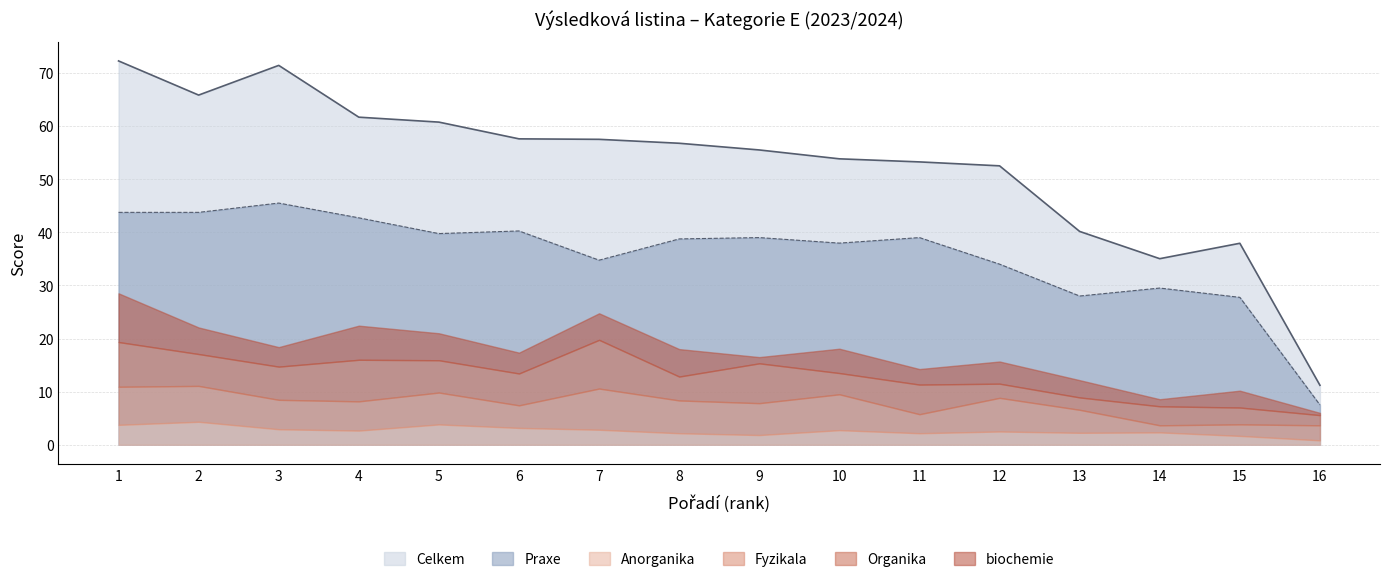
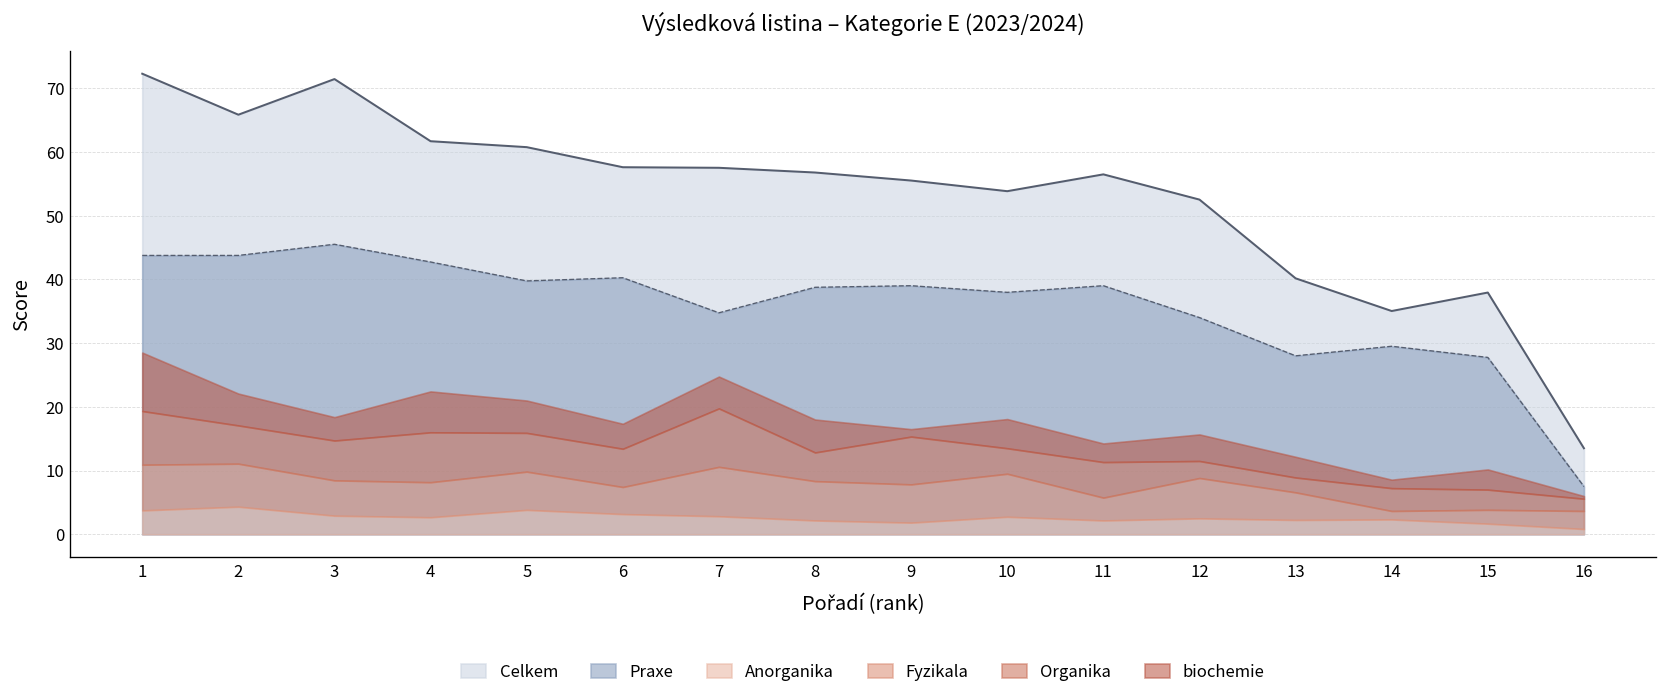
Celkem, 11: 53 -> 56
Celkem, 16: 11 -> 14
